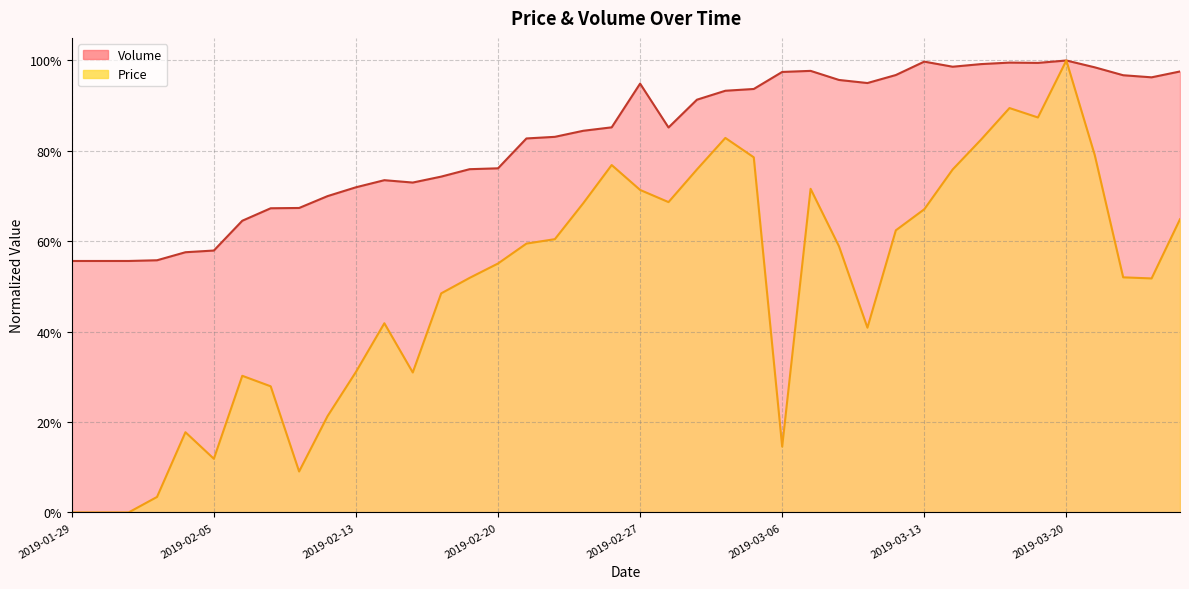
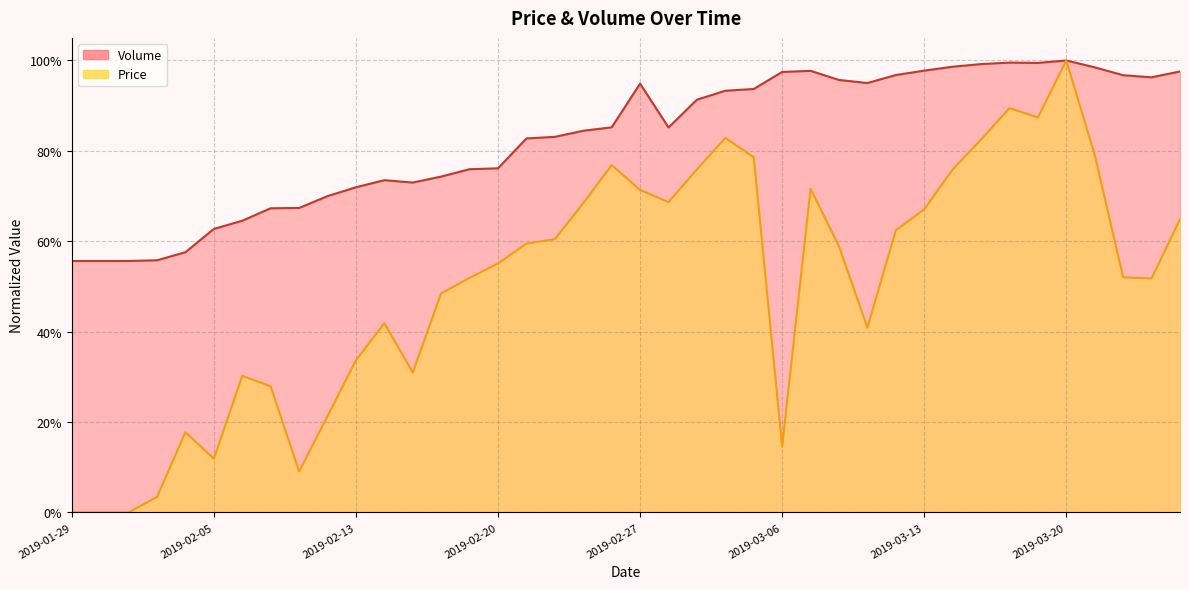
Volume, 2019-02-05: 58% -> 63%
Price, 2019-02-13: 31% -> 34%
Volume, 2019-03-13: 100% -> 98%
